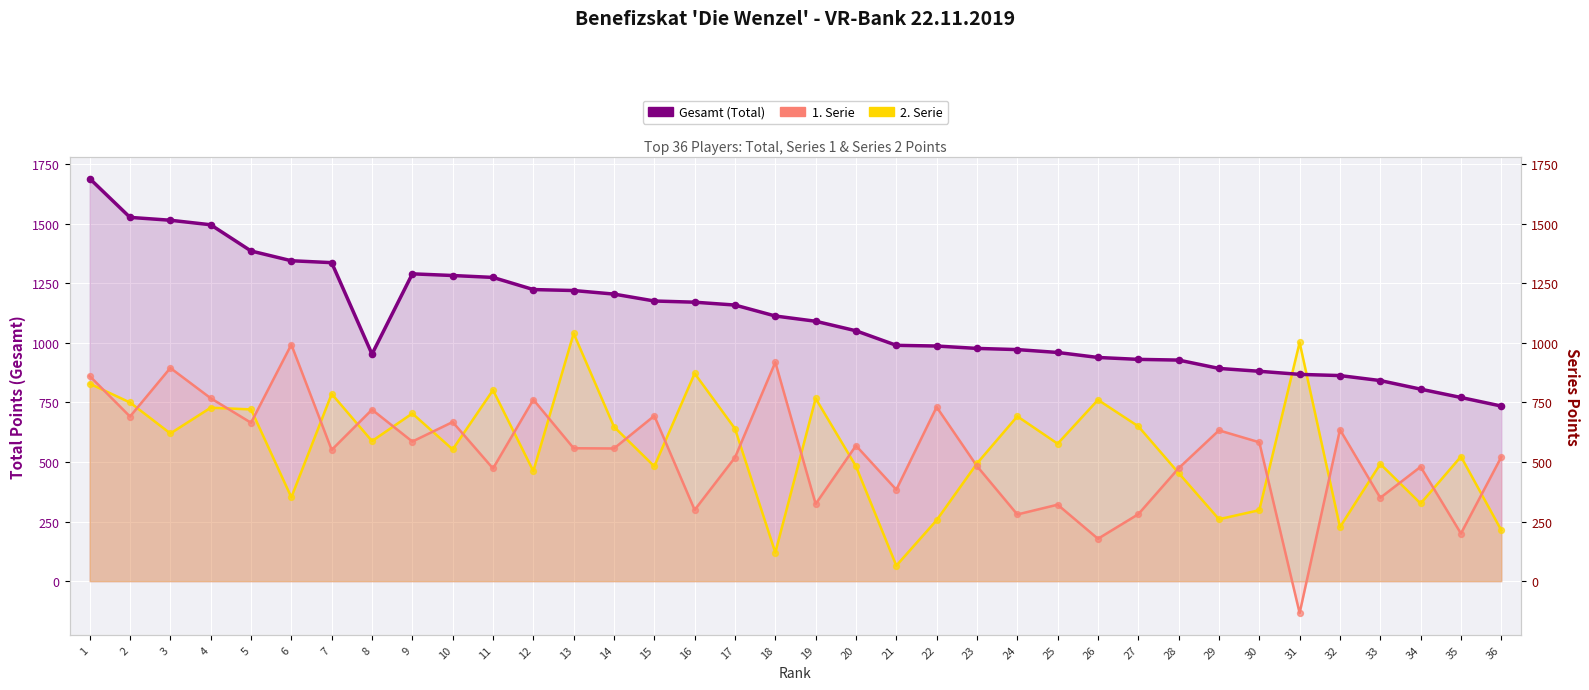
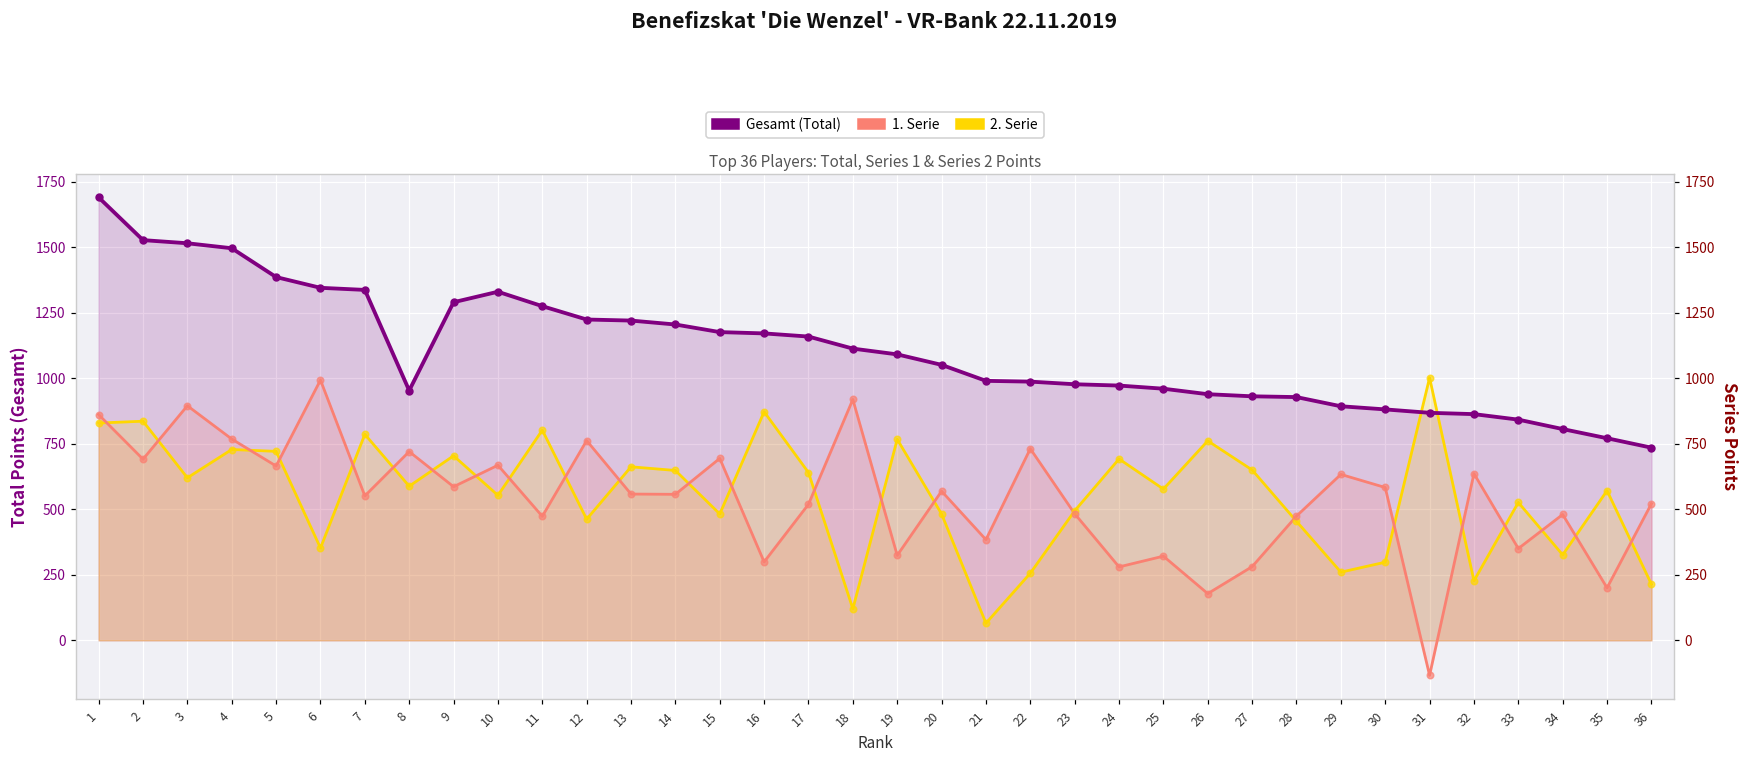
2. Serie, 2: 750 -> 840
Gesamt (Total), 10: 1280 -> 1330
2. Serie, 13: 1040 -> 660
2. Serie, 33: 490 -> 530
2. Serie, 35: 520 -> 570
